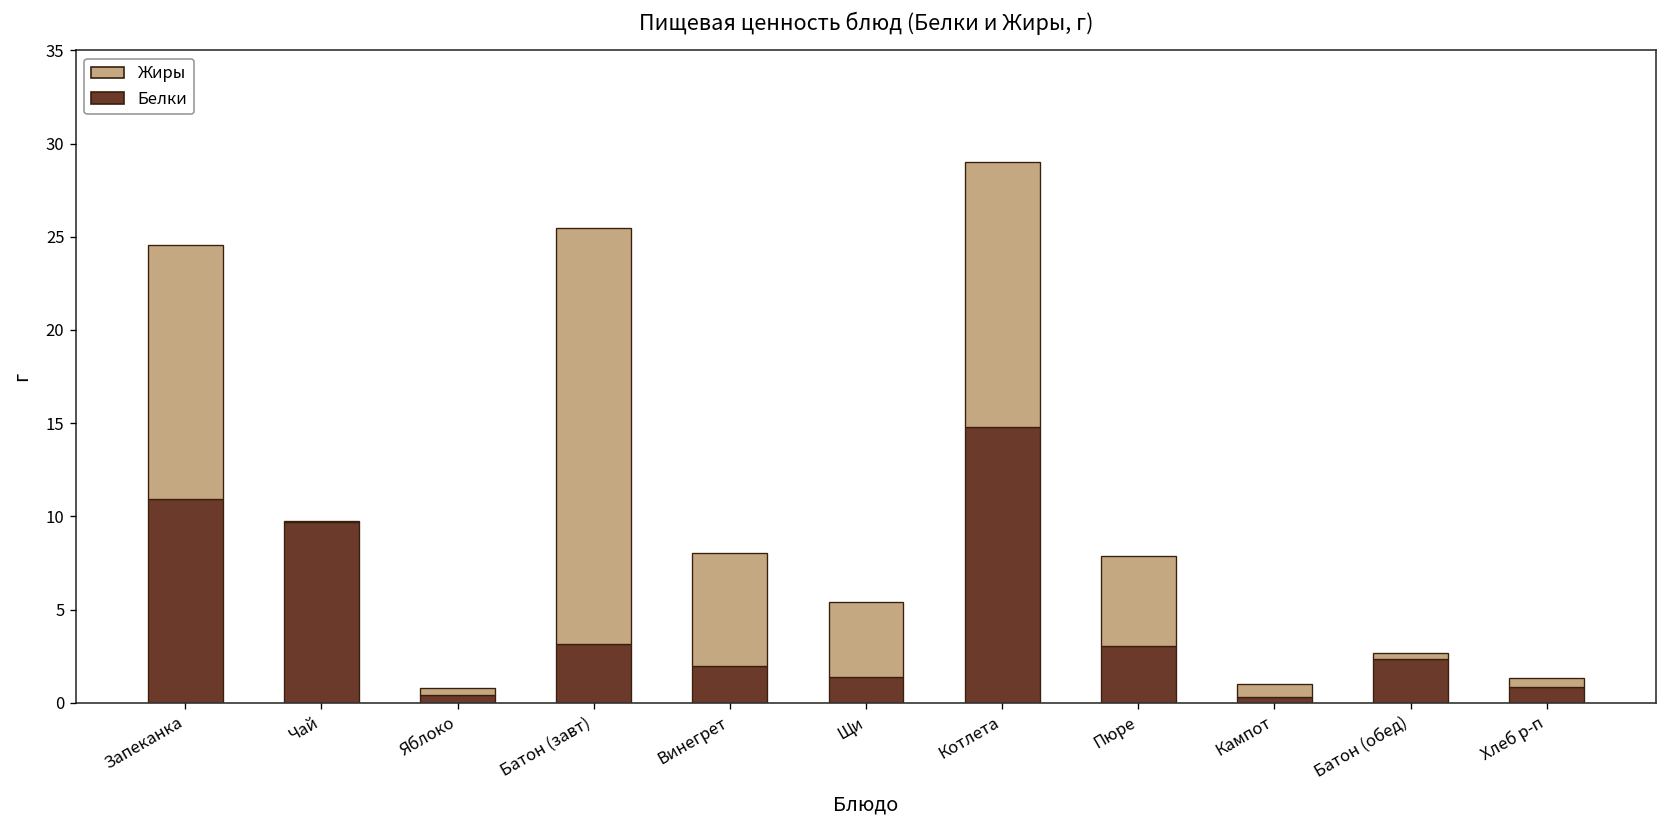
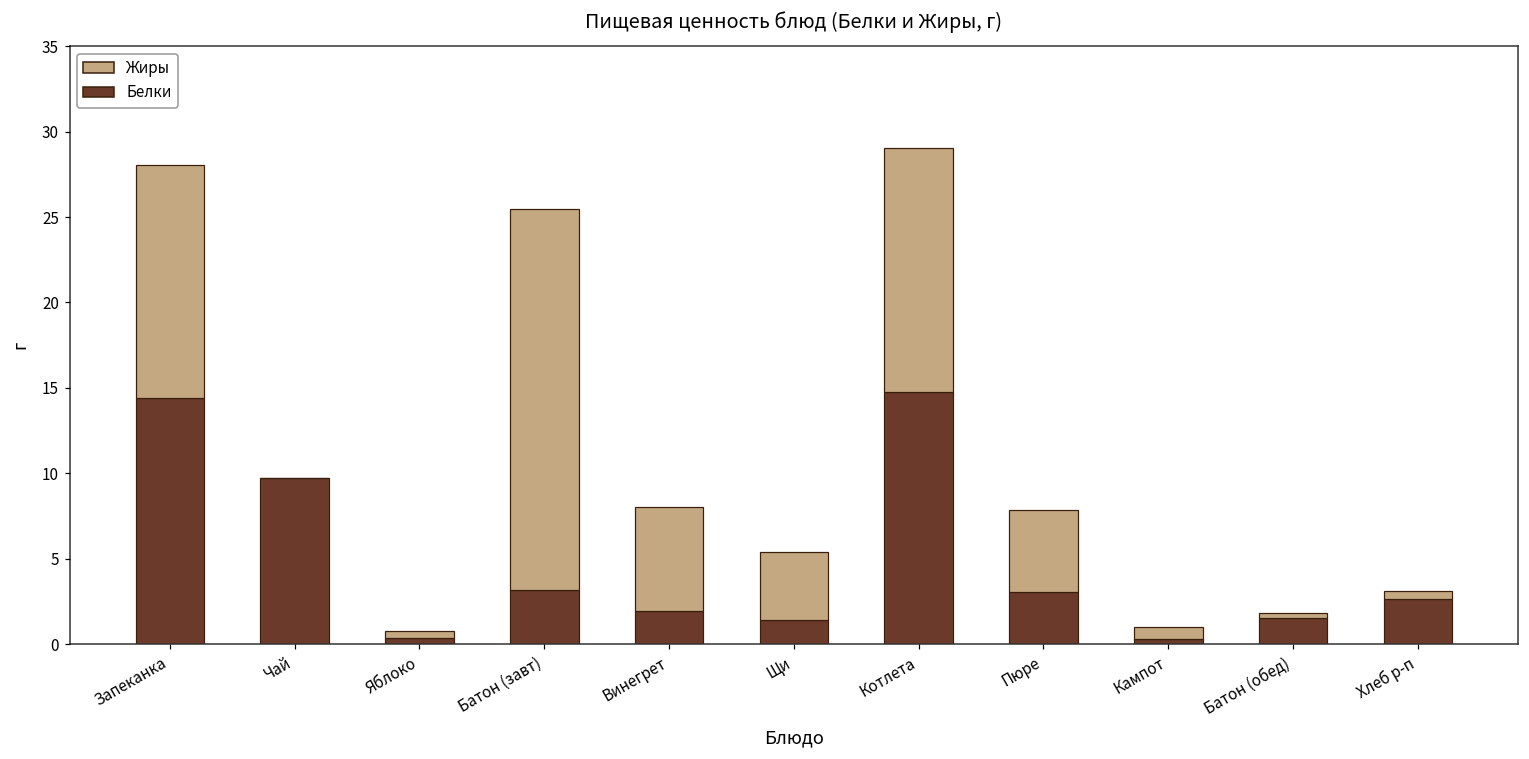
Белки, Запеканка: 10.9 -> 14.4
Белки, Батон (обед): 2.4 -> 1.6
Белки, Хлеб р-п: 0.8 -> 2.6
